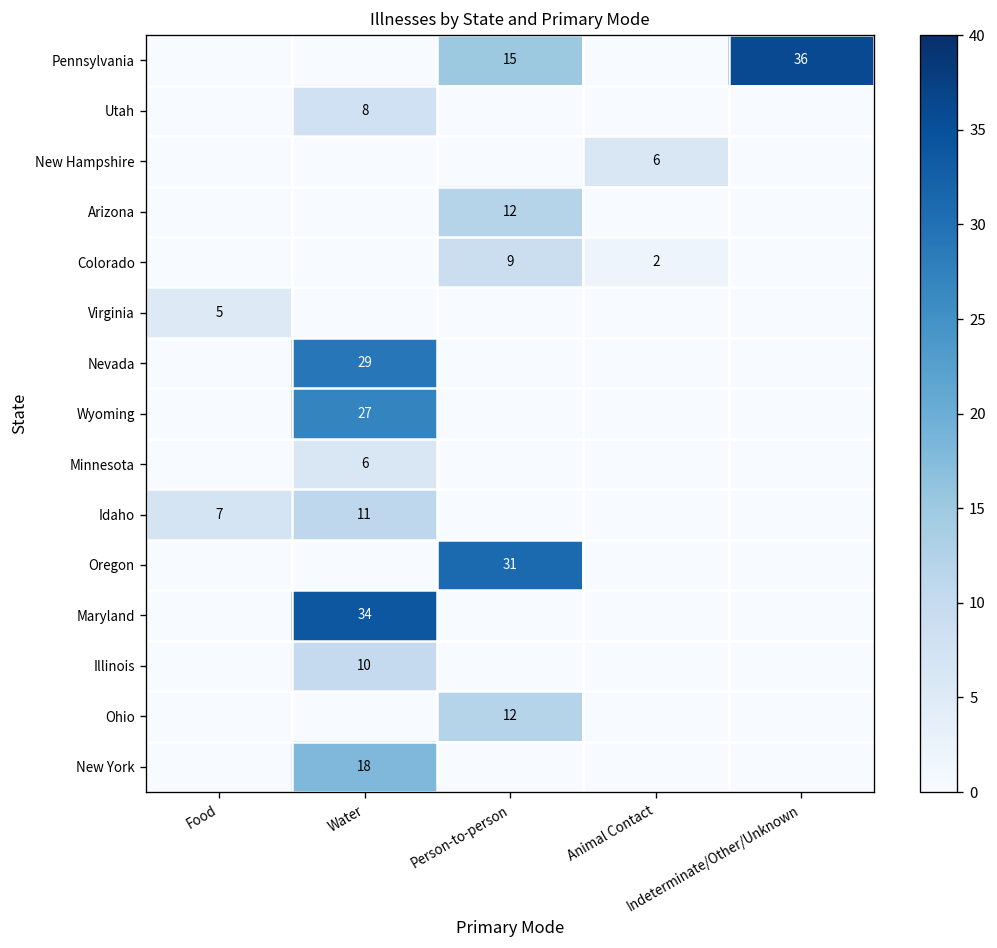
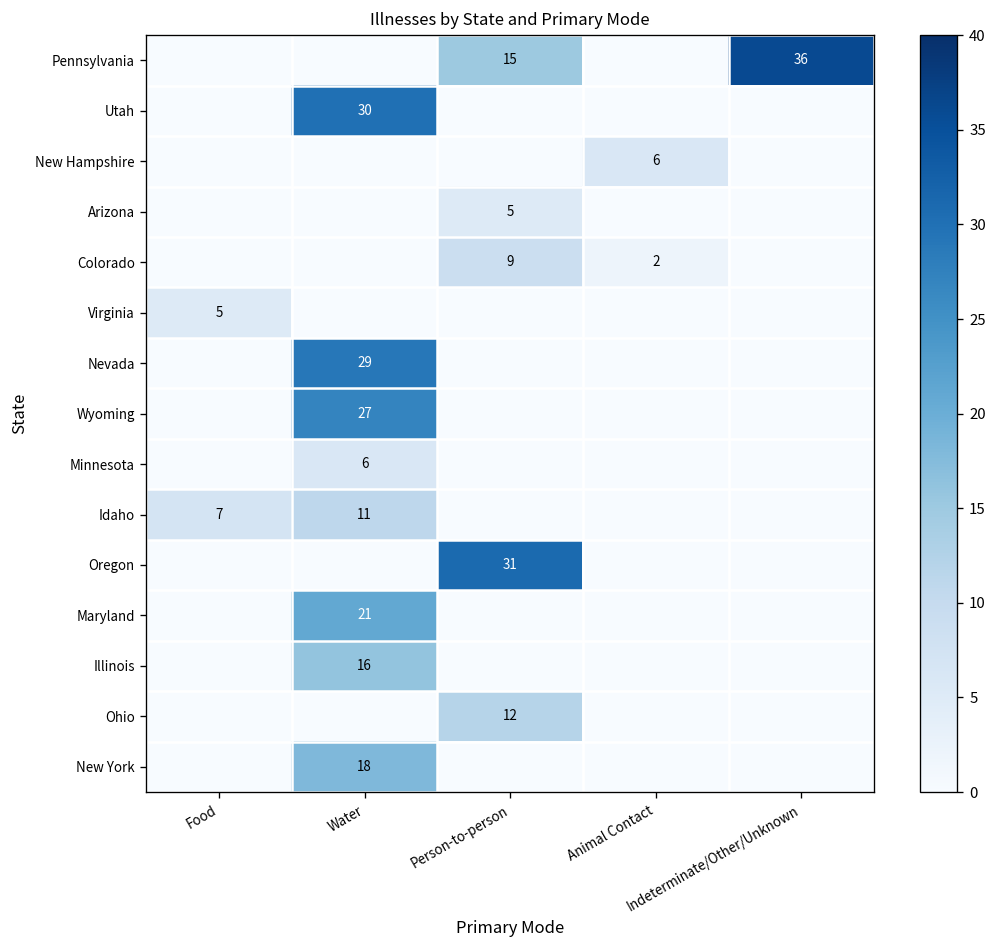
Utah, Water: 8 -> 30
Arizona, Person-to-person: 12 -> 5
Maryland, Water: 34 -> 21
Illinois, Water: 10 -> 16
